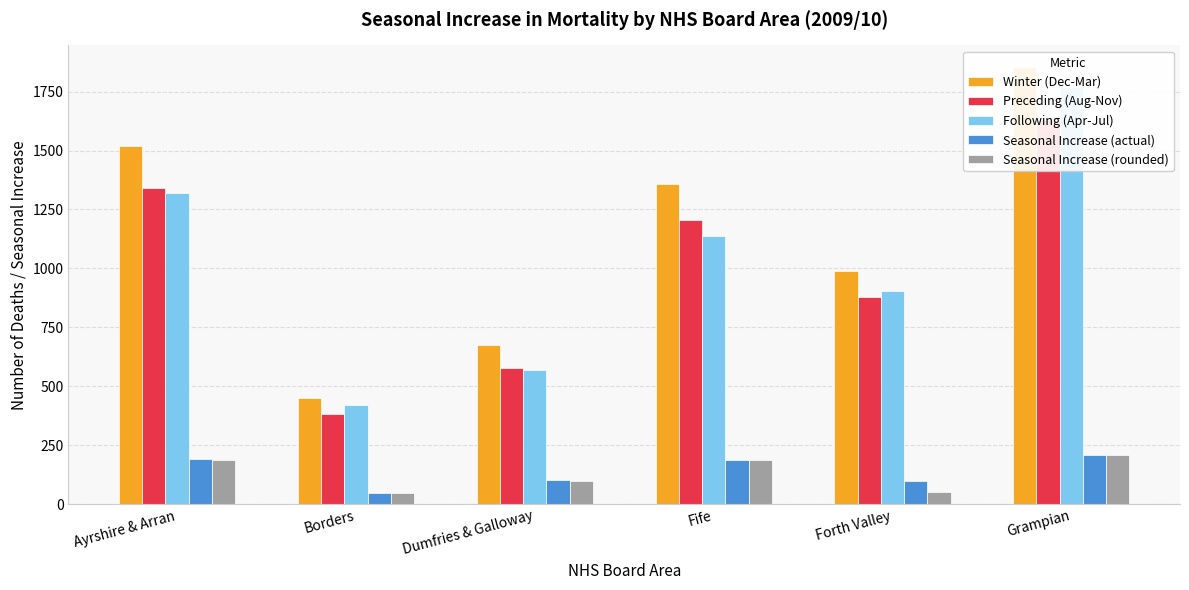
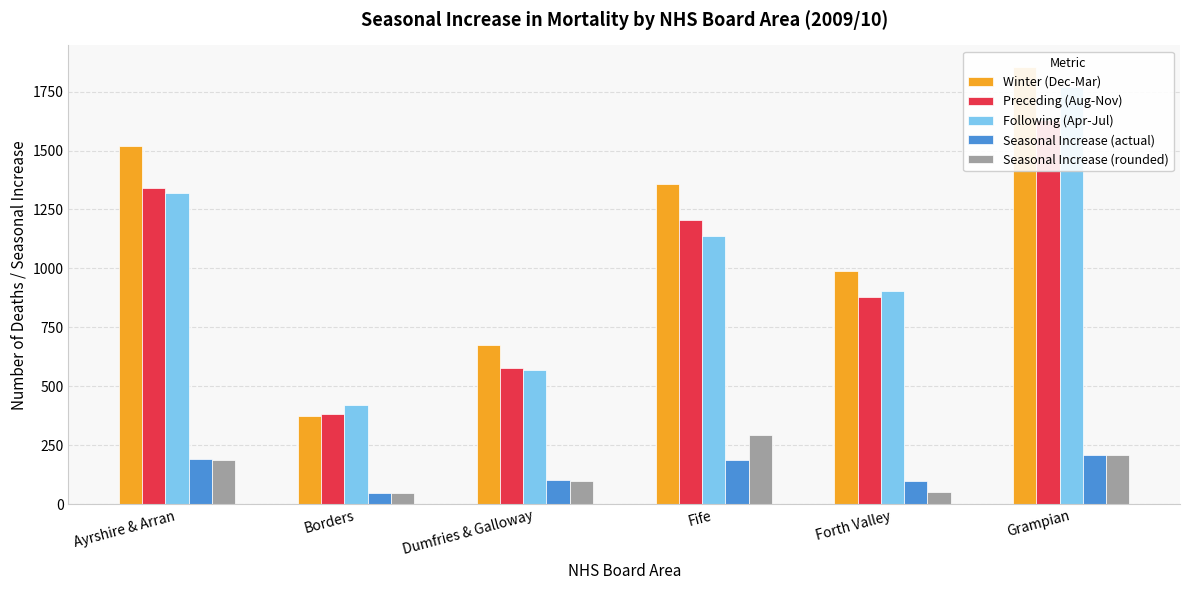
Winter (Dec-Mar), Borders: 450 -> 380
Seasonal Increase (rounded), Fife: 190 -> 300
